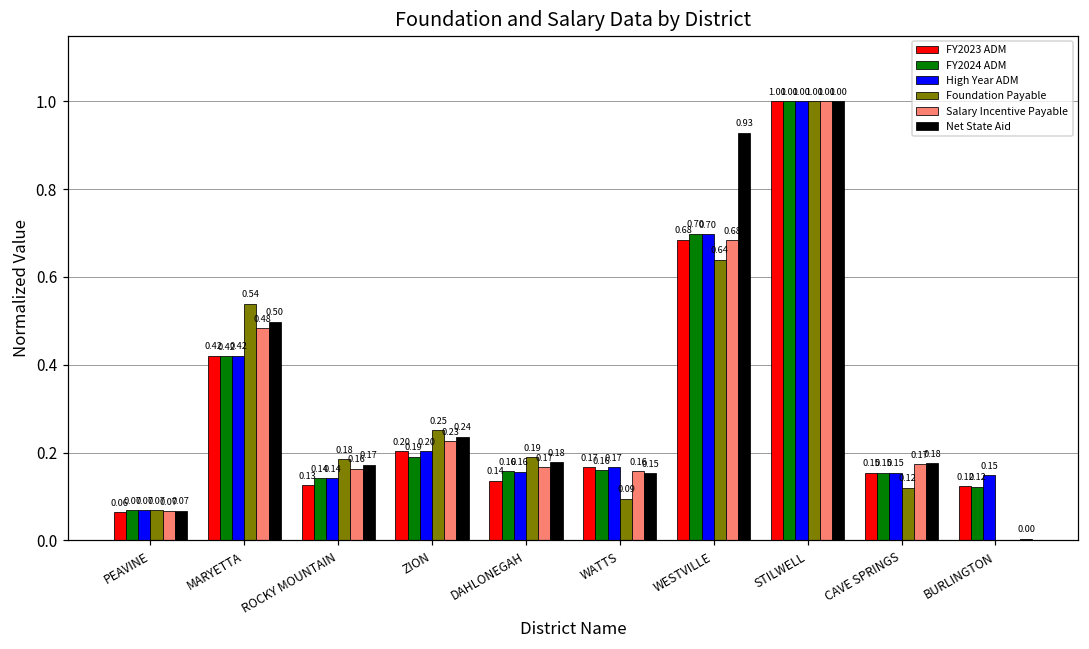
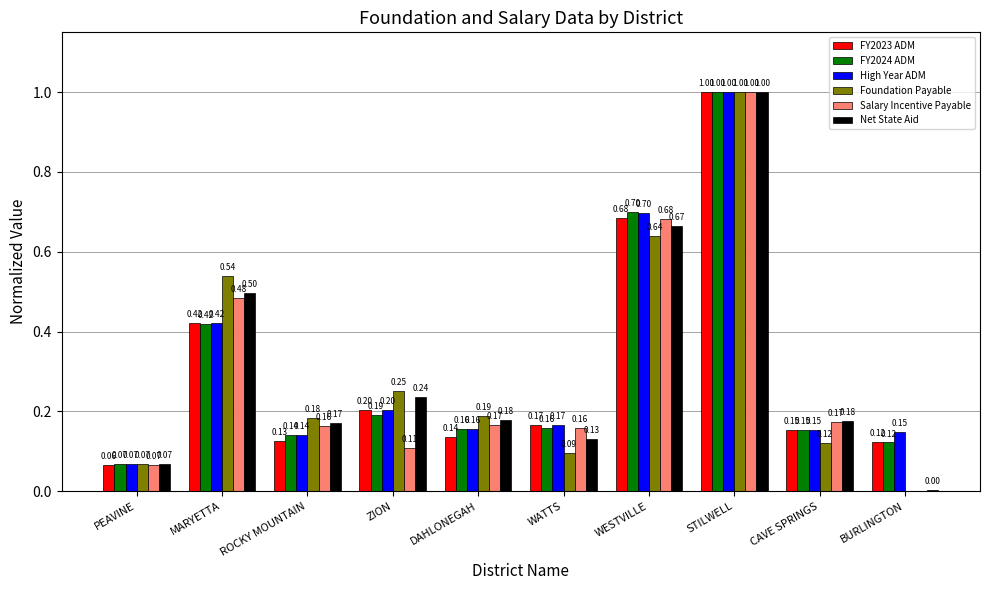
Salary Incentive Payable, ZION: 0.23 -> 0.11
Net State Aid, WATTS: 0.15 -> 0.13
Net State Aid, WESTVILLE: 0.93 -> 0.67
